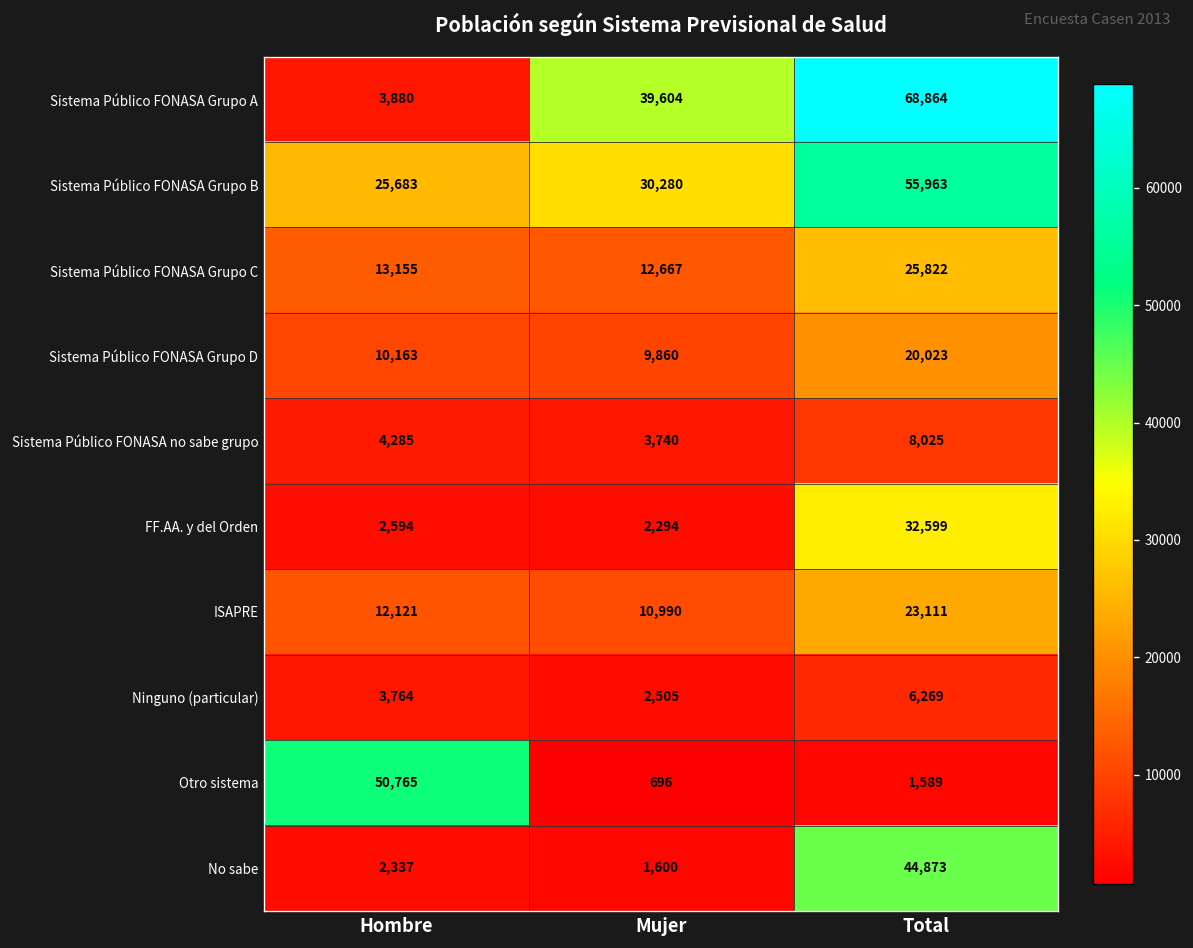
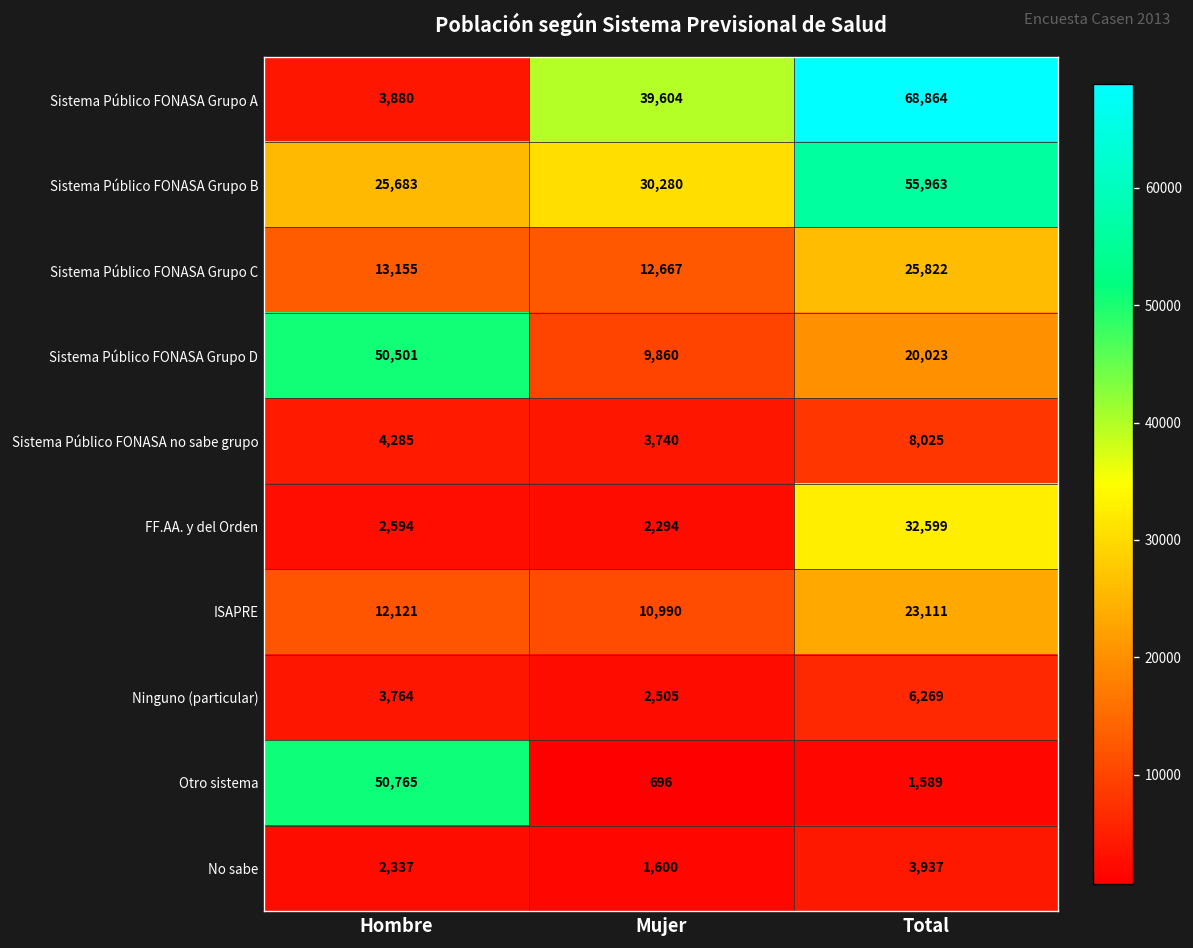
Sistema Público FONASA Grupo D, Hombre: 10,163 -> 50,501
No sabe, Total: 44,873 -> 3,937
